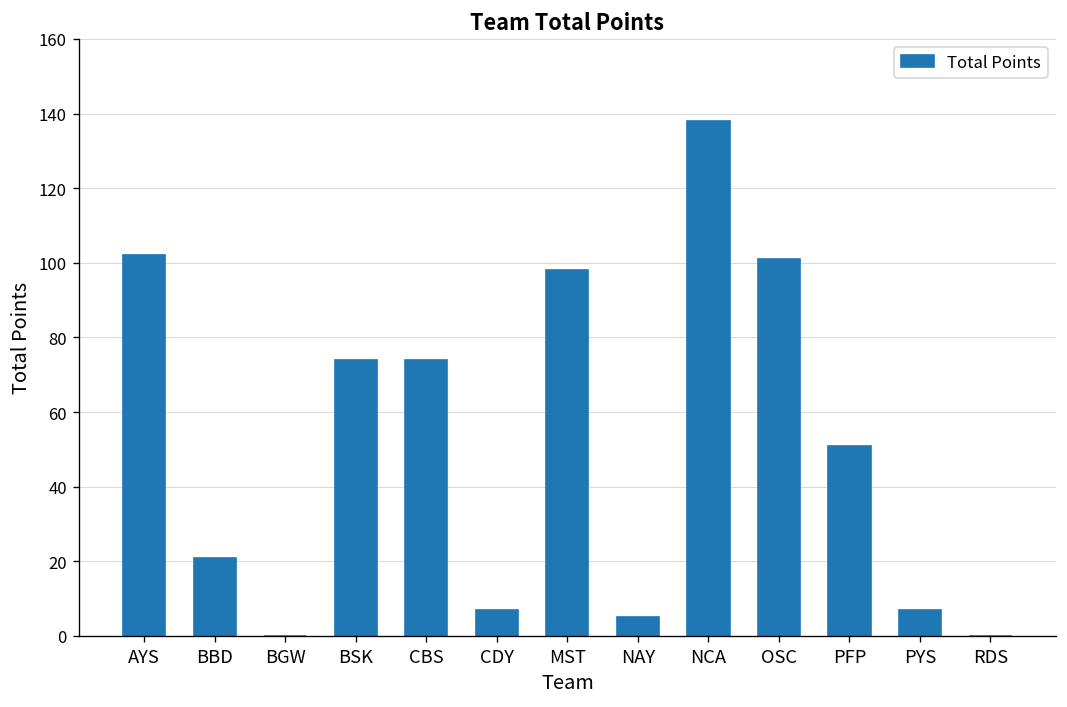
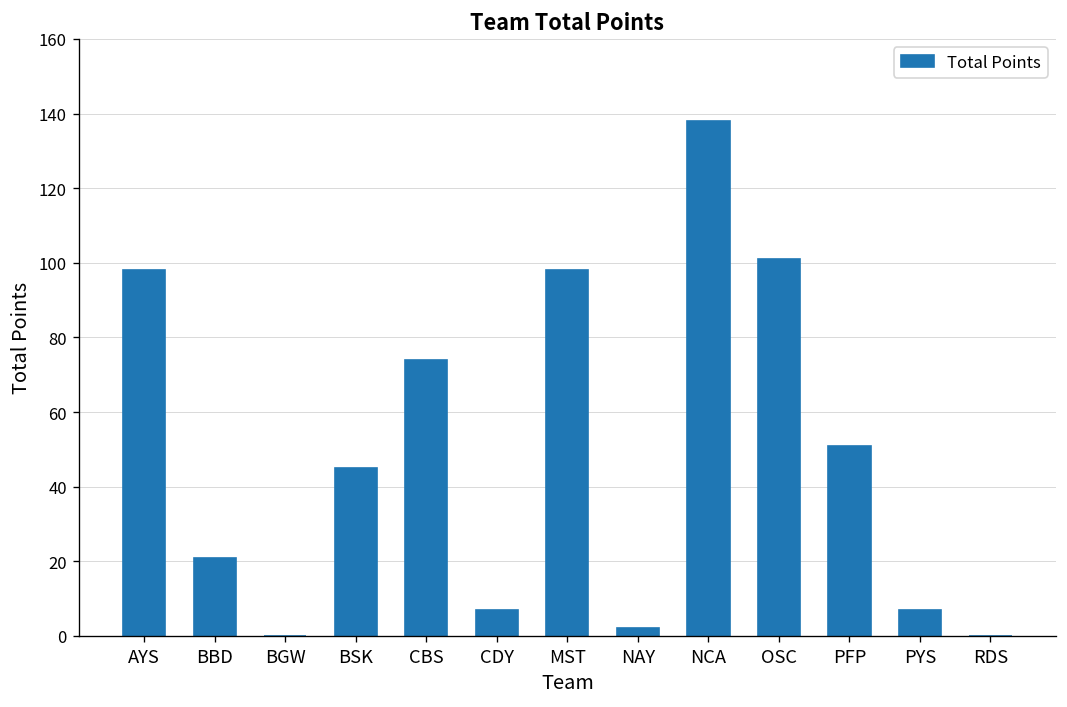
AYS: 102 -> 98
BSK: 74 -> 45
NAY: 5 -> 2
